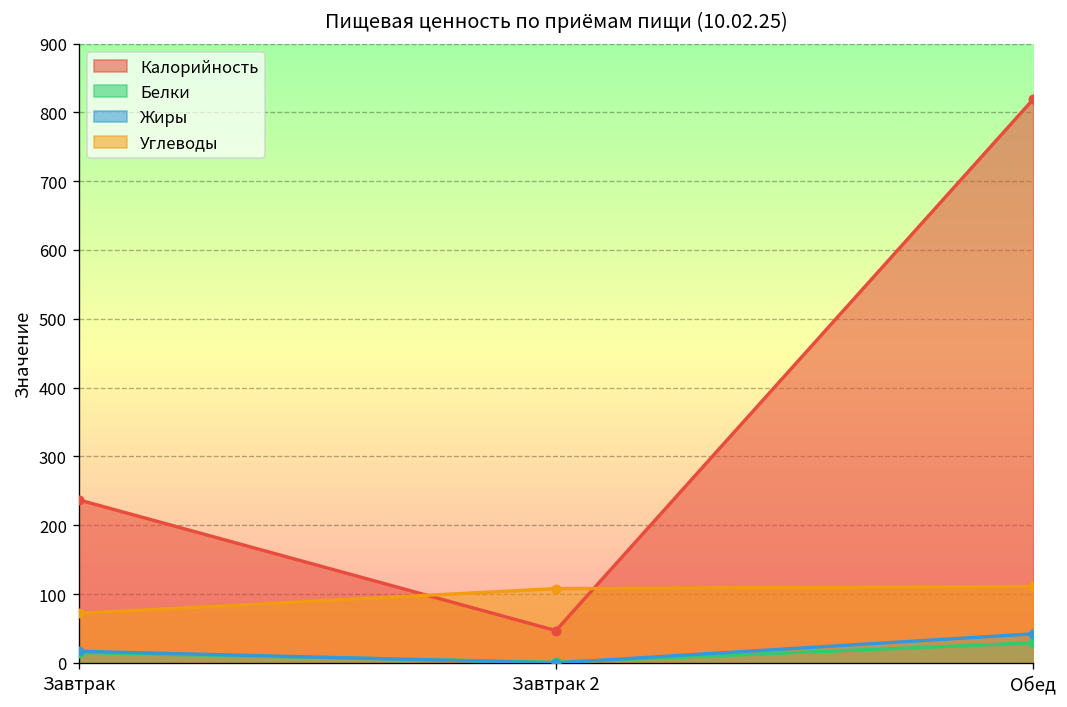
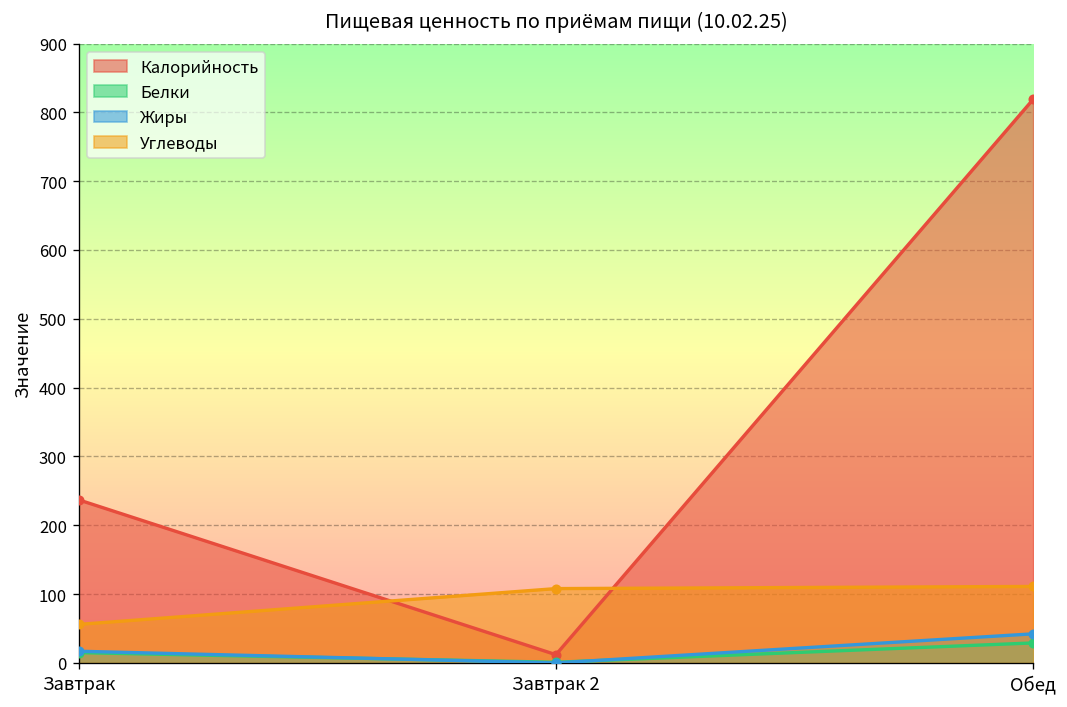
Углеводы, Завтрак: 70 -> 60
Калорийность, Завтрак 2: 50 -> 10
